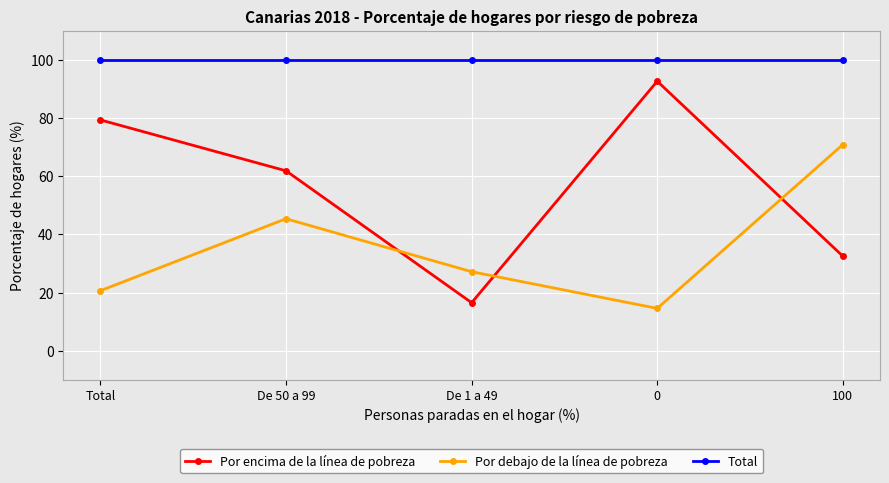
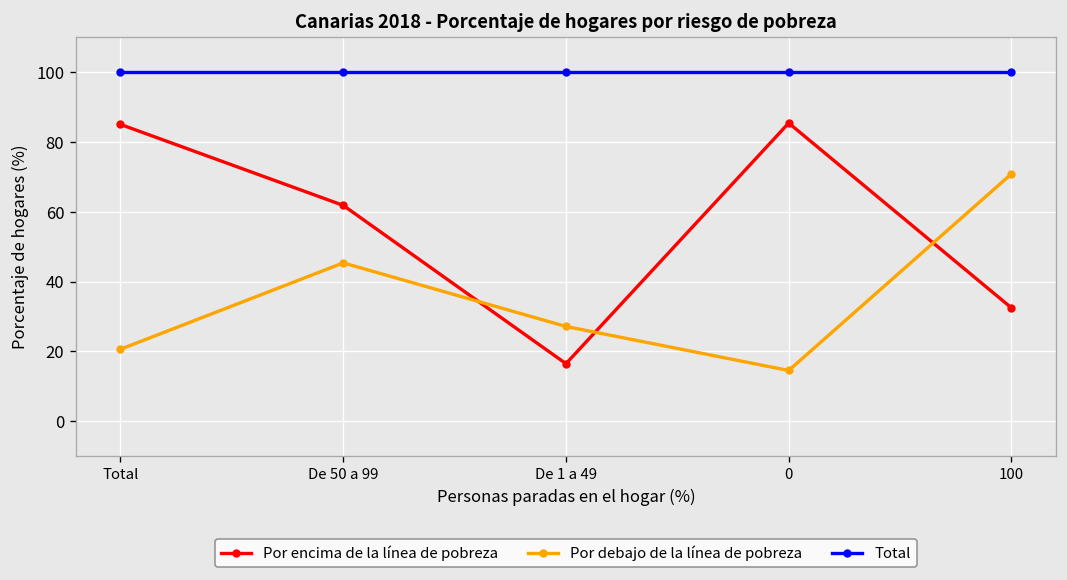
Por encima de la línea de pobreza, Total: 79 -> 85
Por encima de la línea de pobreza, 0: 93 -> 85
